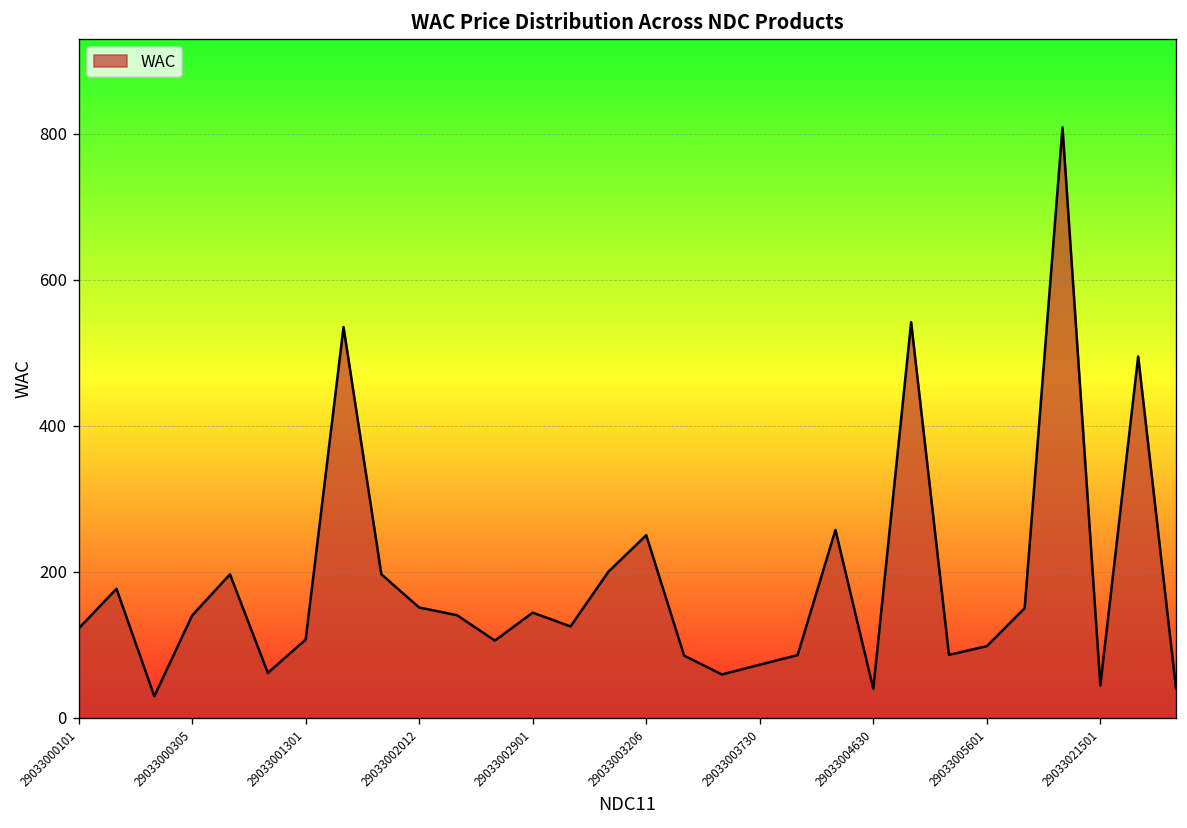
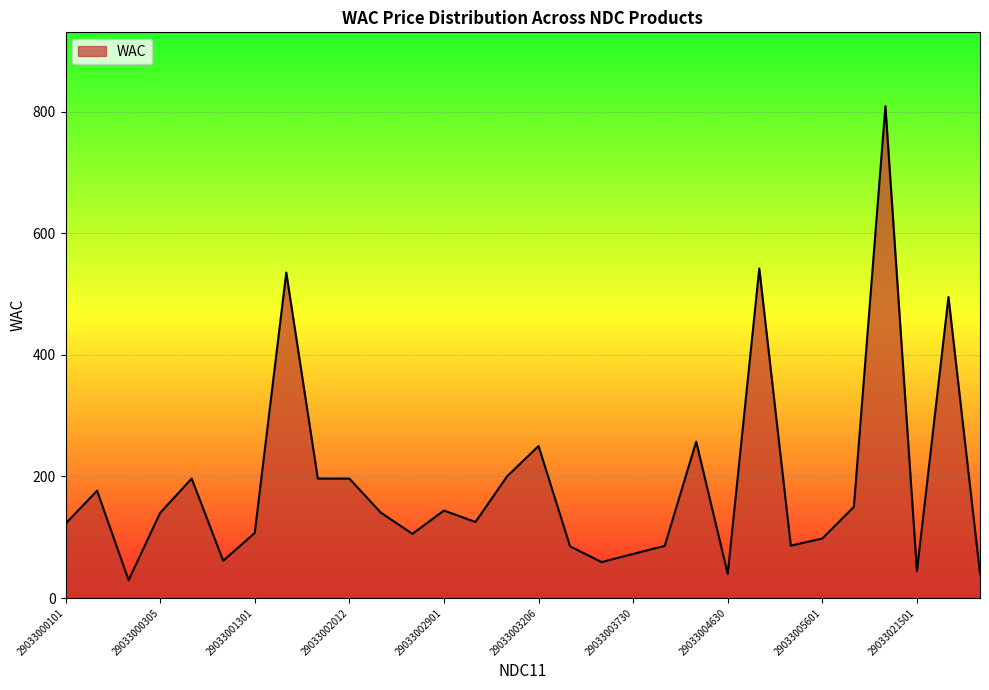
29033002012: 150 -> 200
